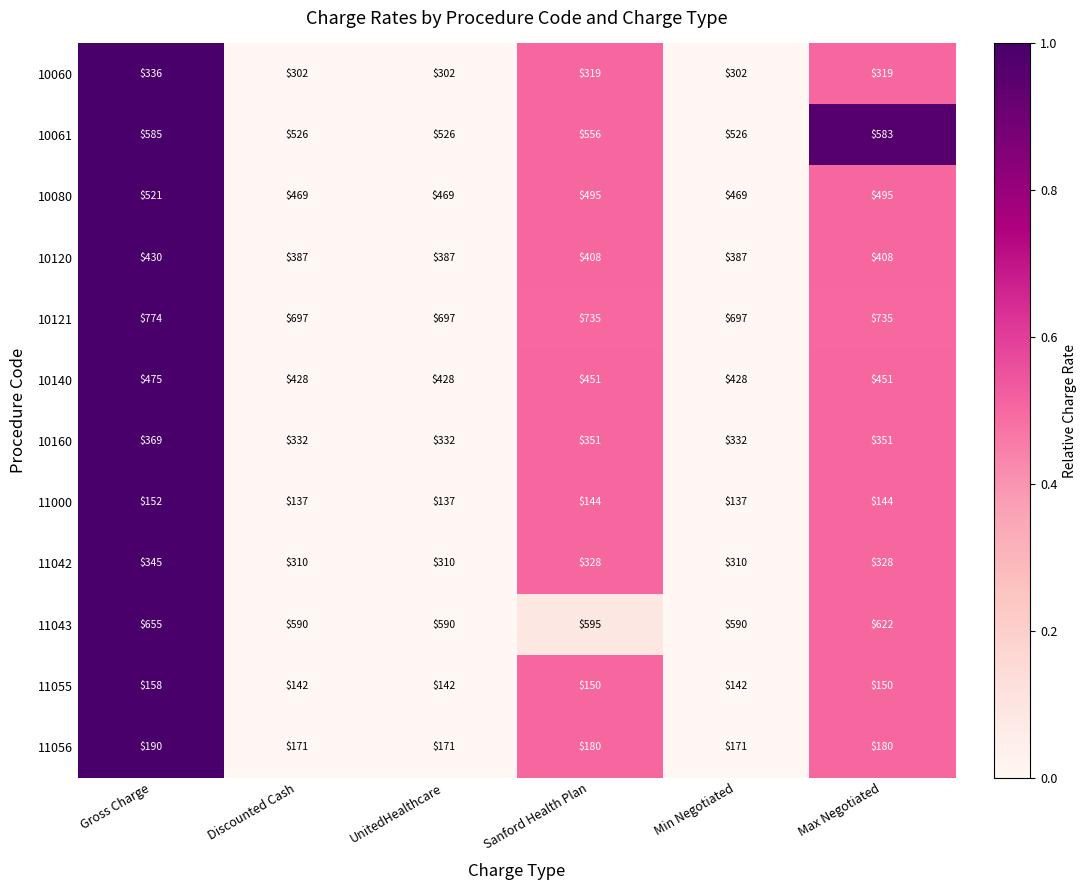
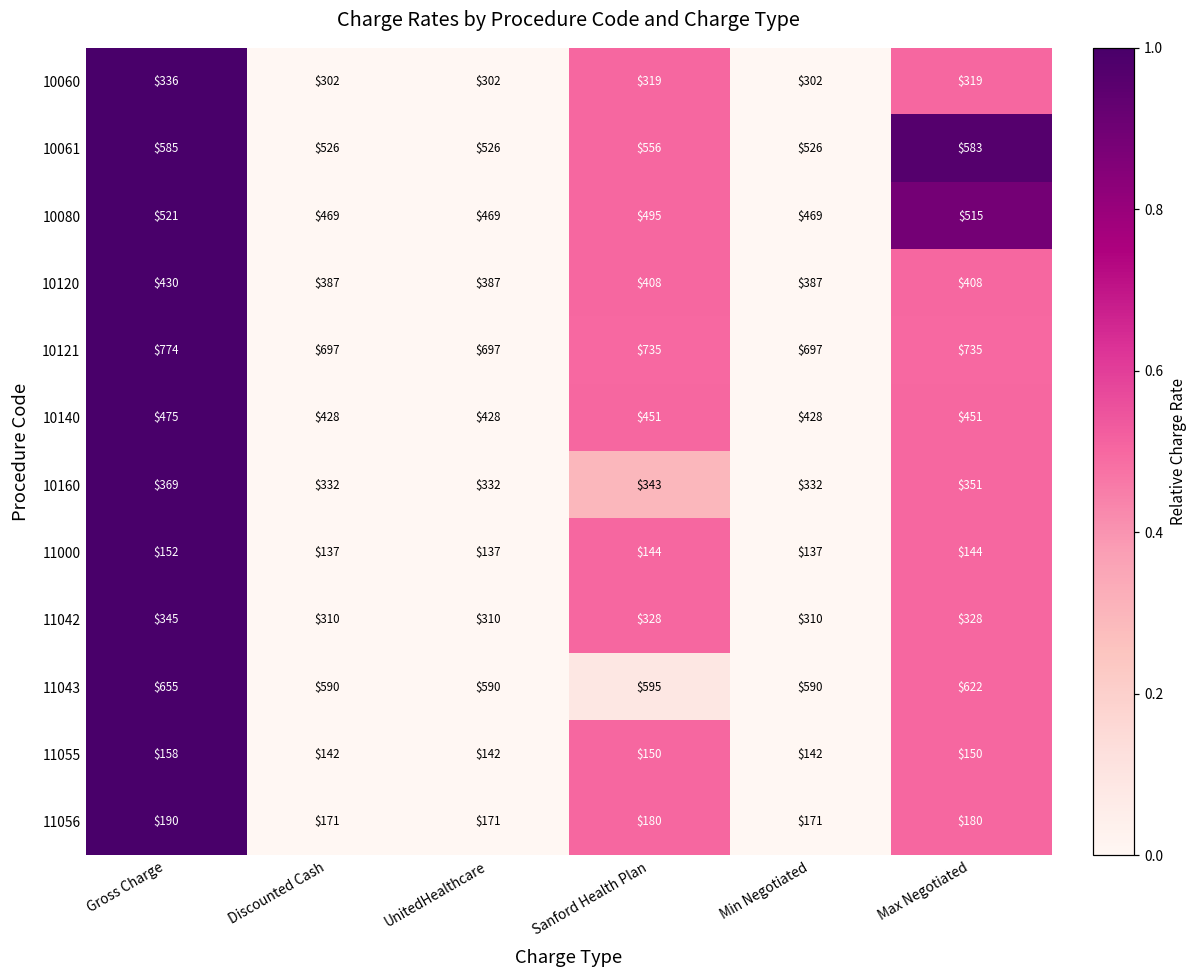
10080, Max Negotiated: $495 -> $515
10160, Sanford Health Plan: $351 -> $343
